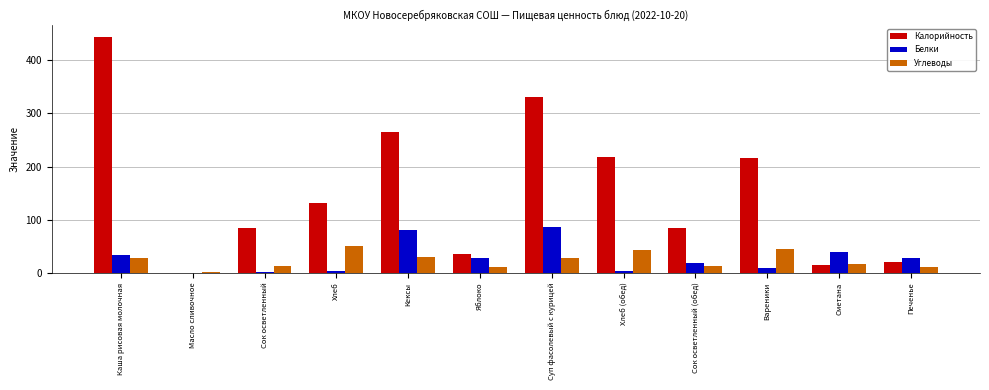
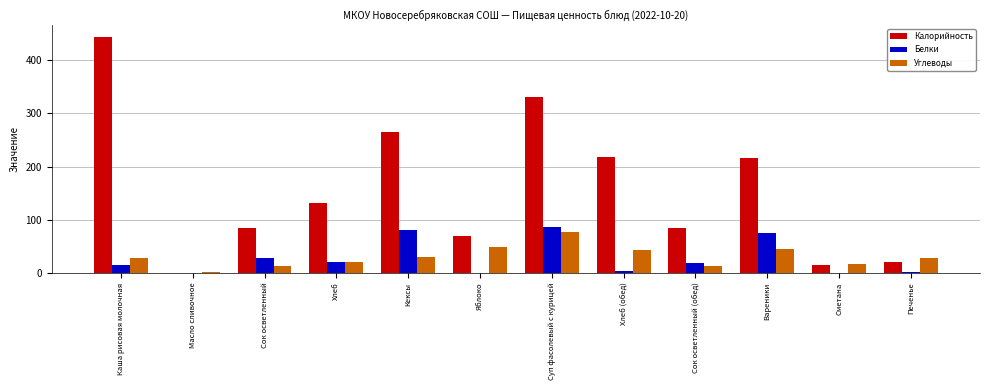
Белки, Каша рисовая молочная: 30 -> 10
Белки, Сок осветленный: 0 -> 30
Белки, Хлеб: 0 -> 20
Углеводы, Хлеб: 50 -> 20
Калорийность, Яблоко: 40 -> 70
Белки, Яблоко: 30 -> 0
Углеводы, Яблоко: 10 -> 50
Углеводы, Суп фасолевый с курицей: 30 -> 80
Белки, Вареники: 10 -> 70
Белки, Сметана: 40 -> 0
Белки, Печенье: 30 -> 0
Углеводы, Печенье: 10 -> 30
